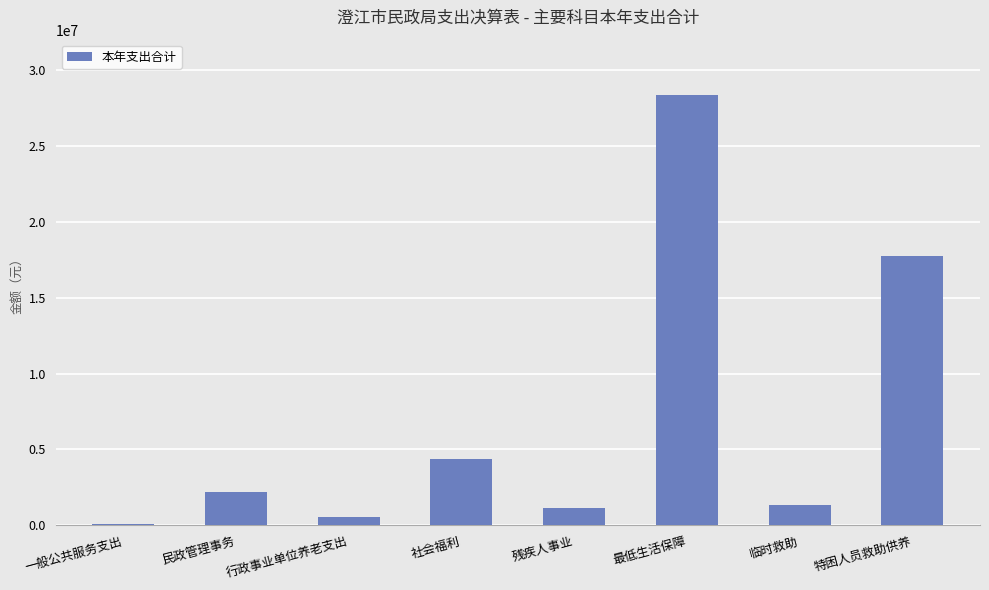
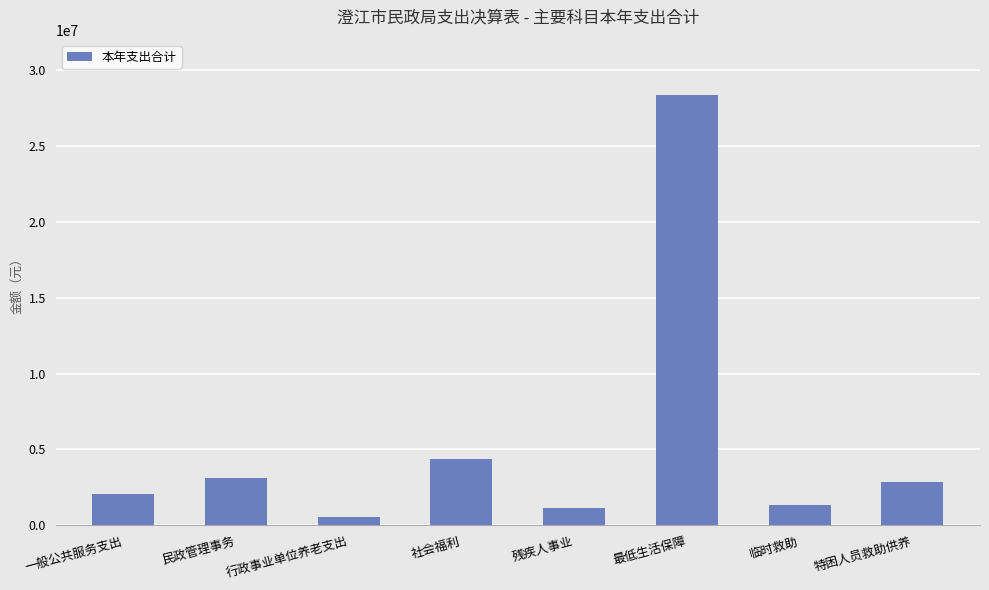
一般公共服务支出: 100000 -> 2100000
民政管理事务: 2200000 -> 3100000
特困人员救助供养: 17800000 -> 2900000
